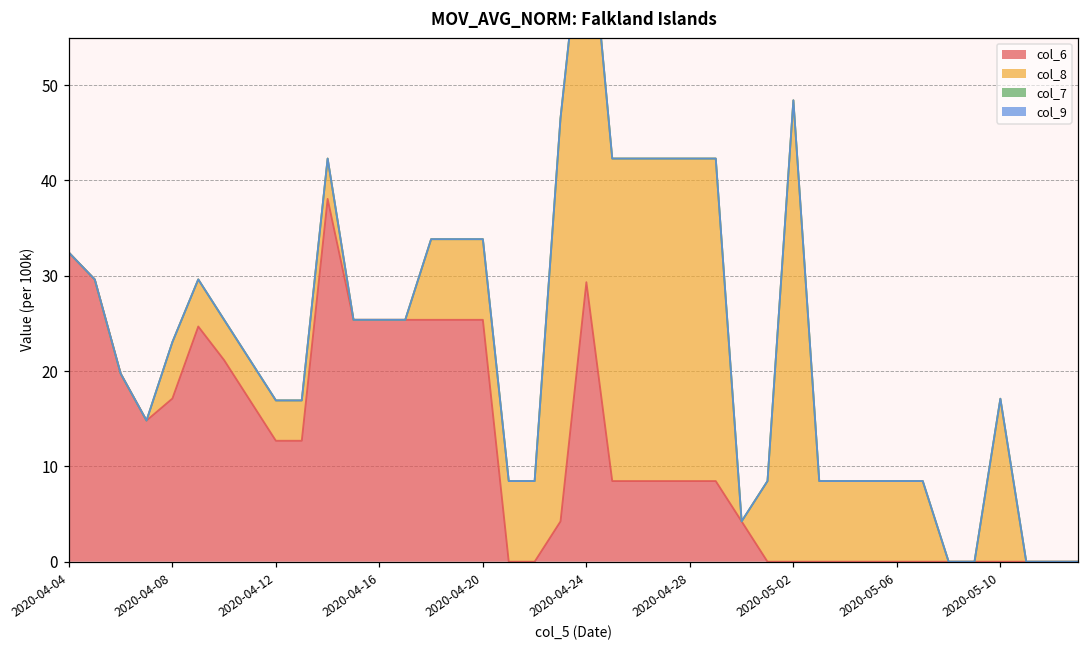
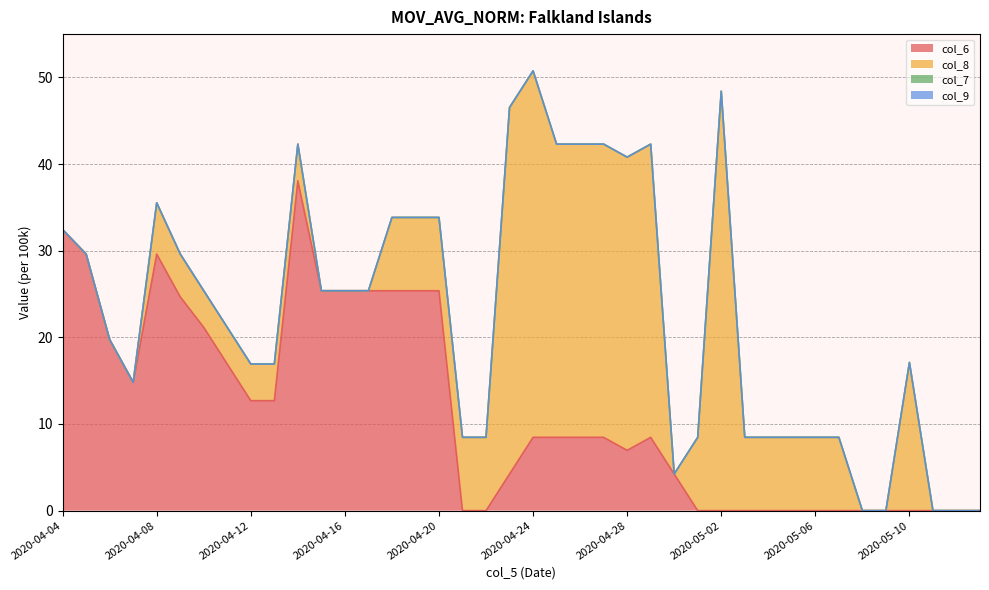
col_6, 2020-04-08: 17 -> 30
col_6, 2020-04-24: 29 -> 8
col_6, 2020-04-28: 8 -> 7
